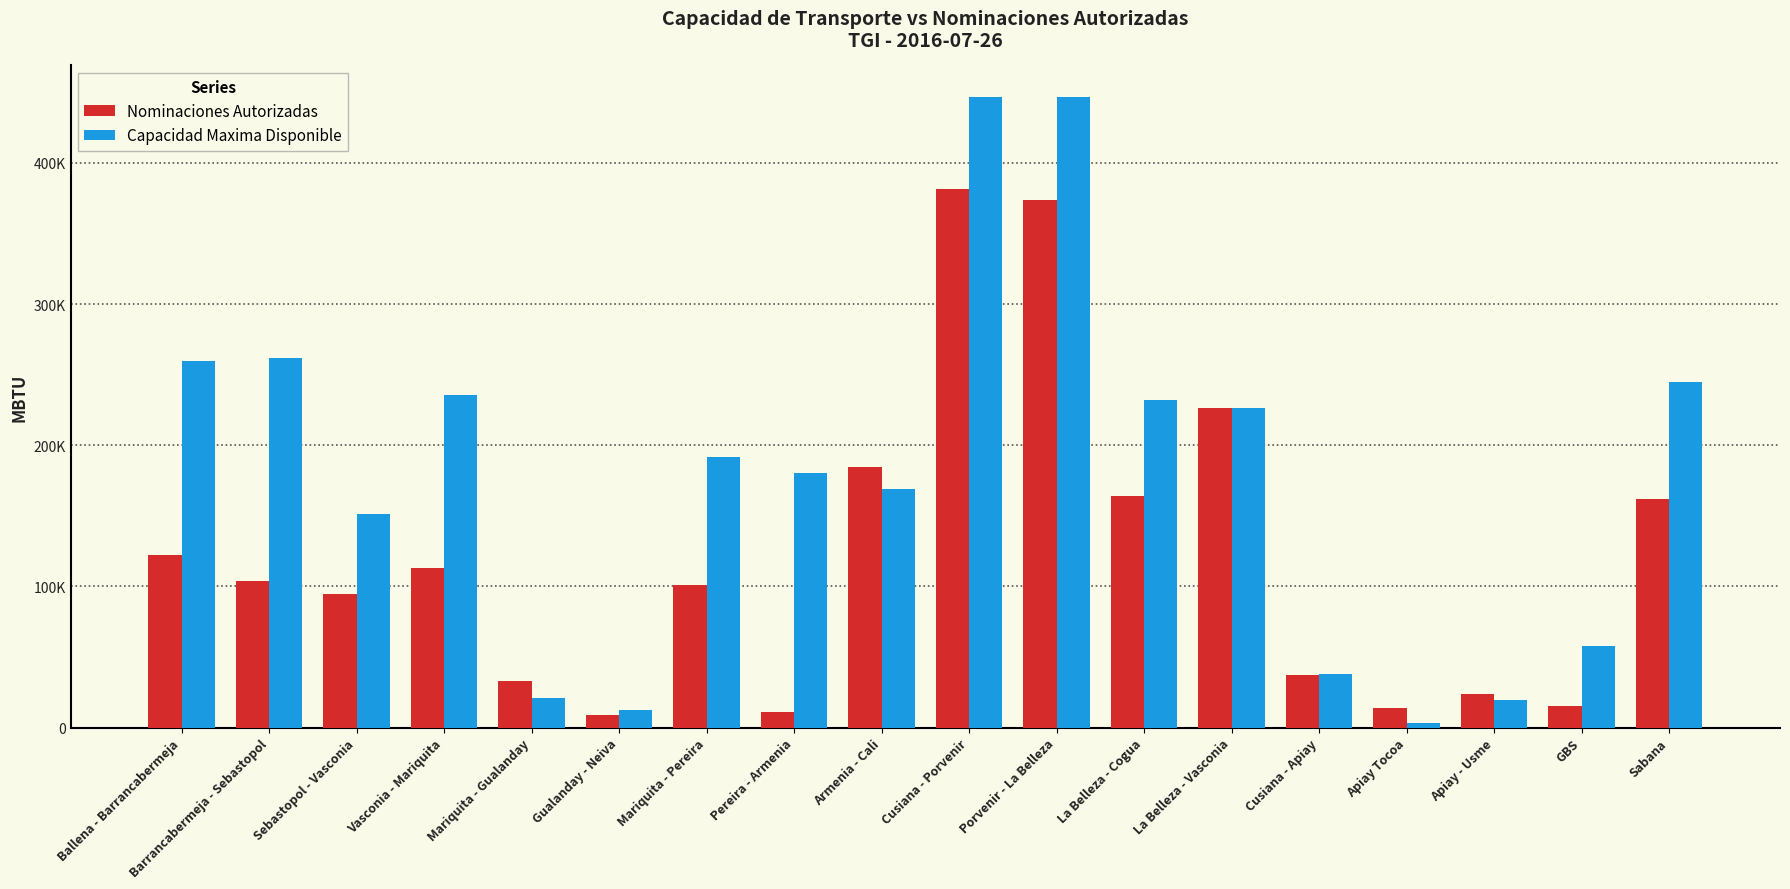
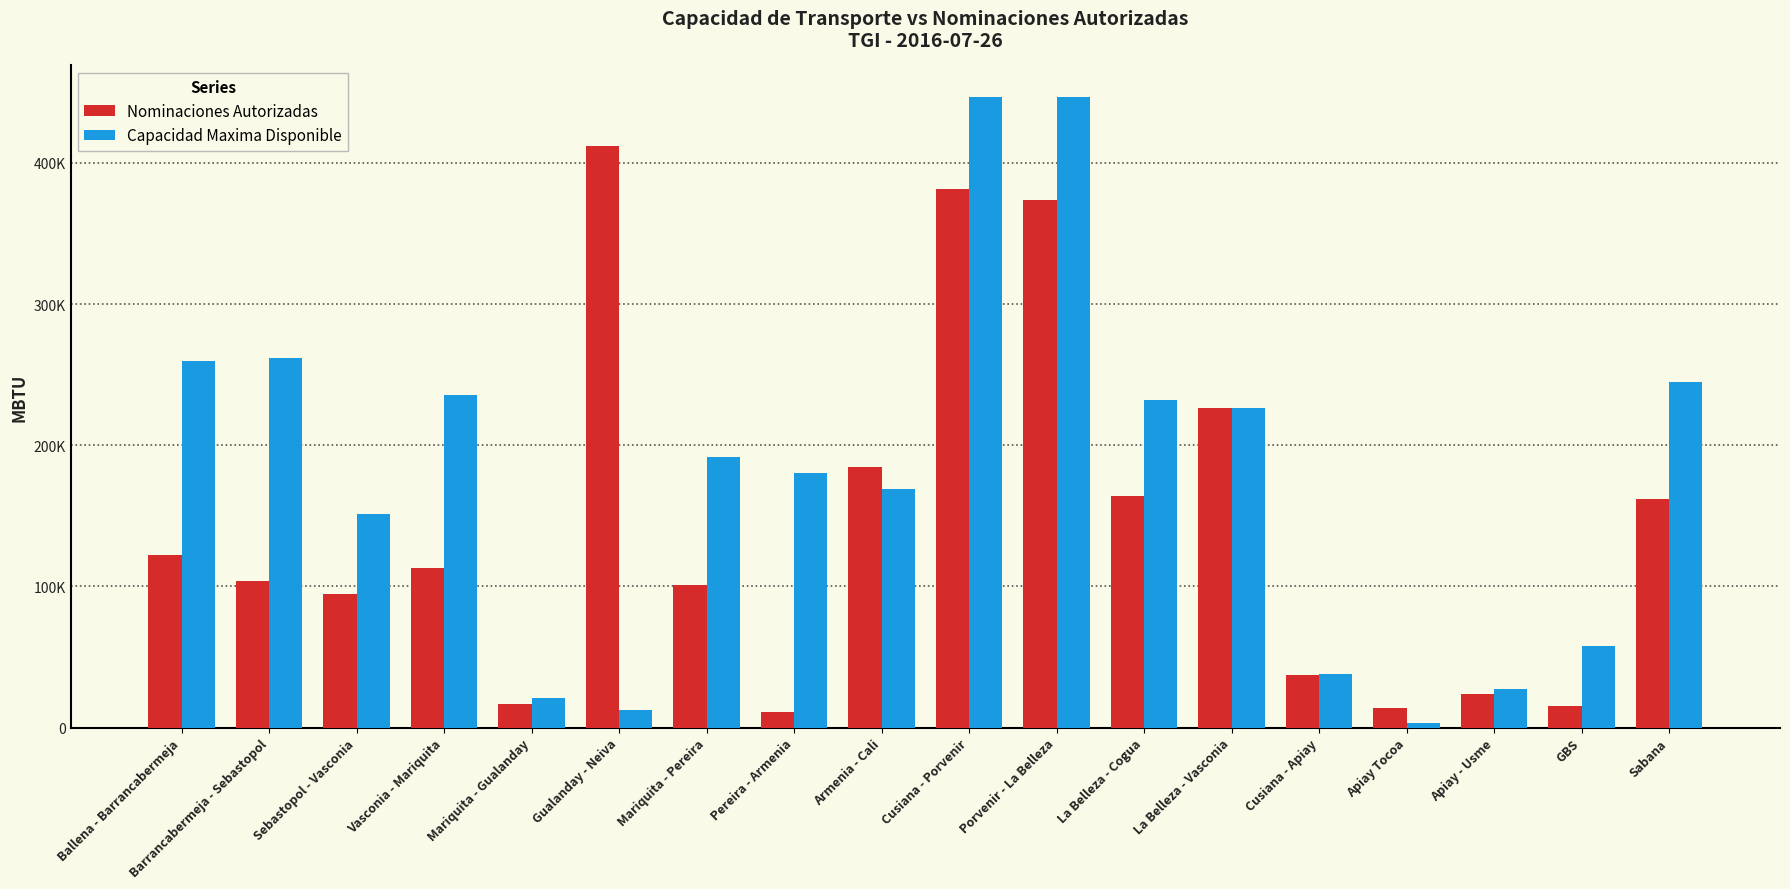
Nominaciones Autorizadas, Mariquita - Gualanday: 33000 -> 17000
Nominaciones Autorizadas, Gualanday - Neiva: 9000 -> 412000
Capacidad Maxima Disponible, Apiay - Usme: 20000 -> 27000
